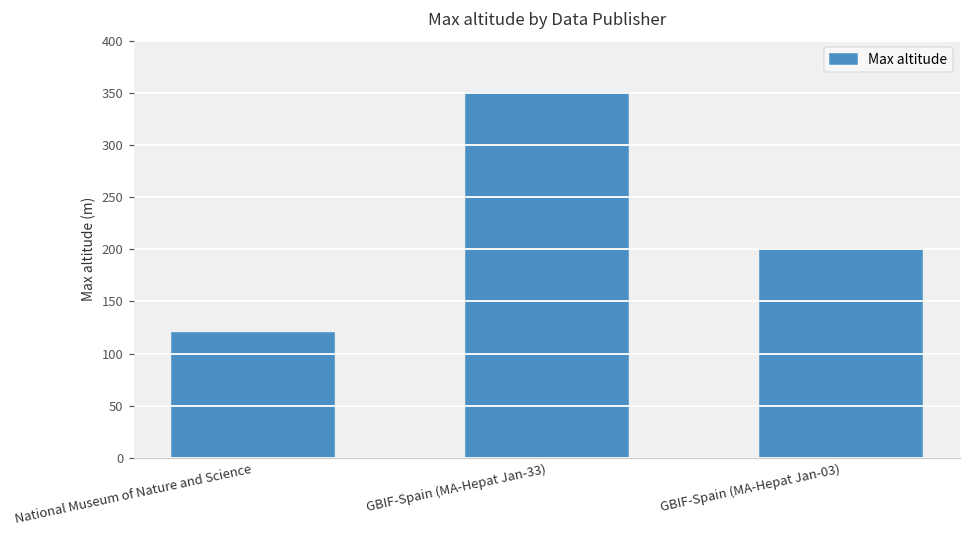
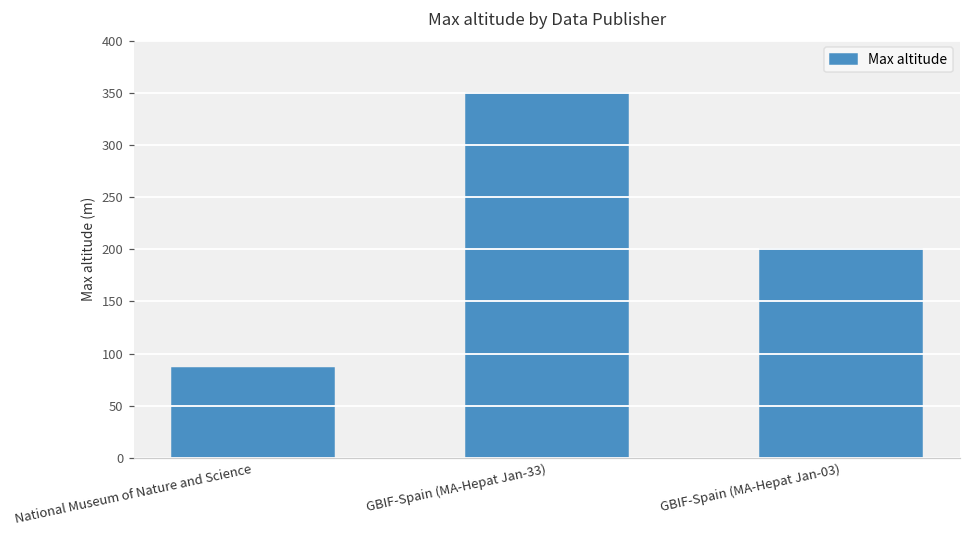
National Museum of Nature and Science: 120 -> 90
